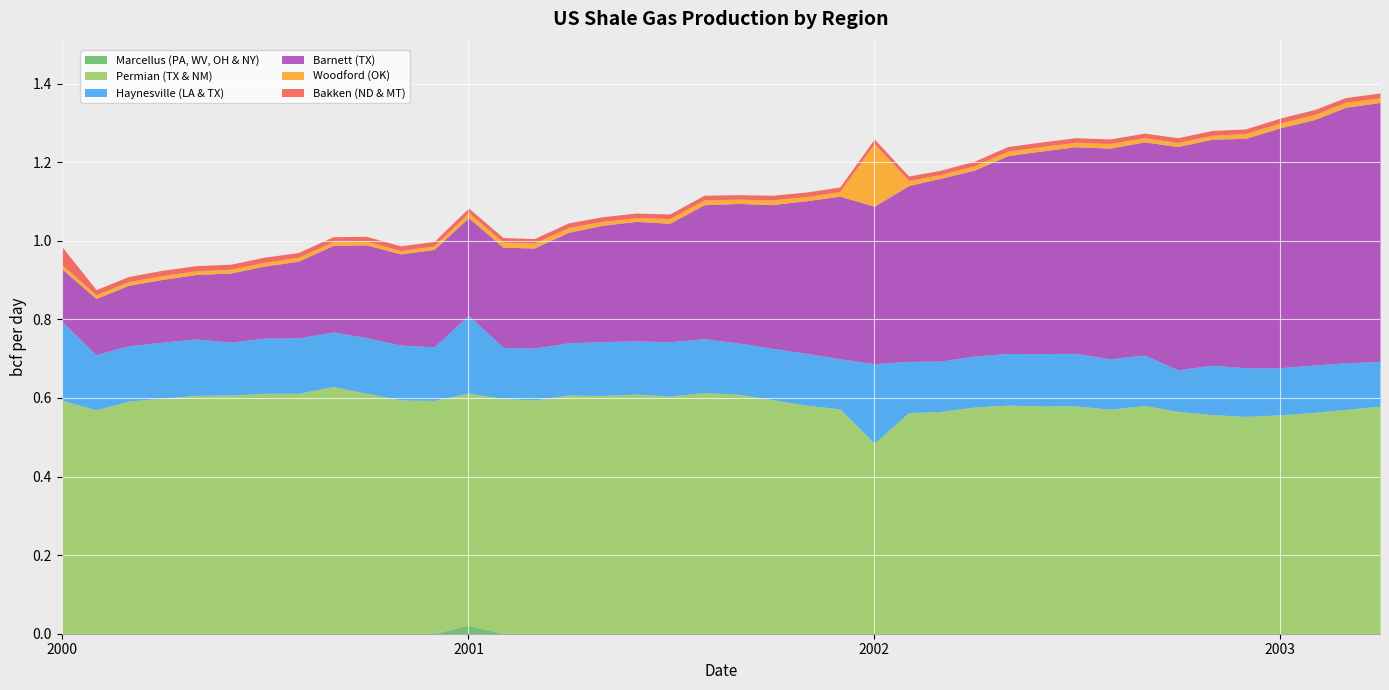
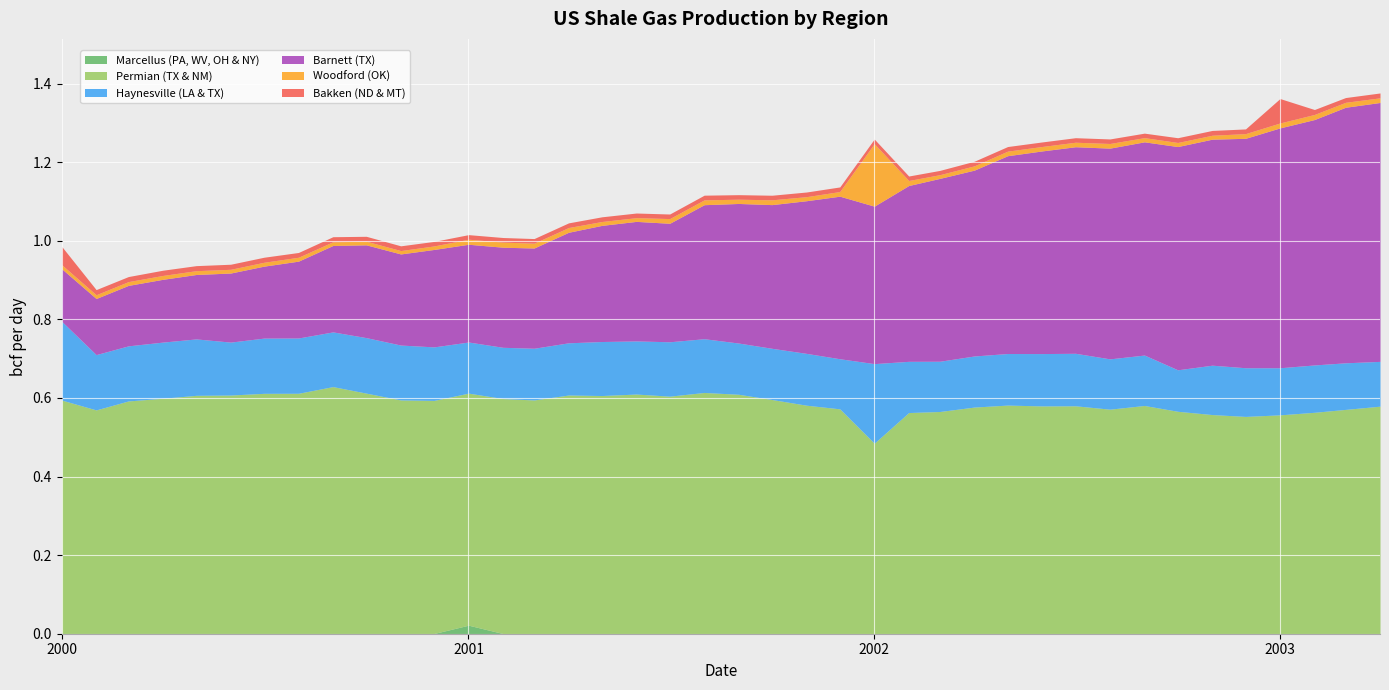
Haynesville (LA & TX), 2001: 0.20 -> 0.13
Bakken (ND & MT), 2003: 0.01 -> 0.06
